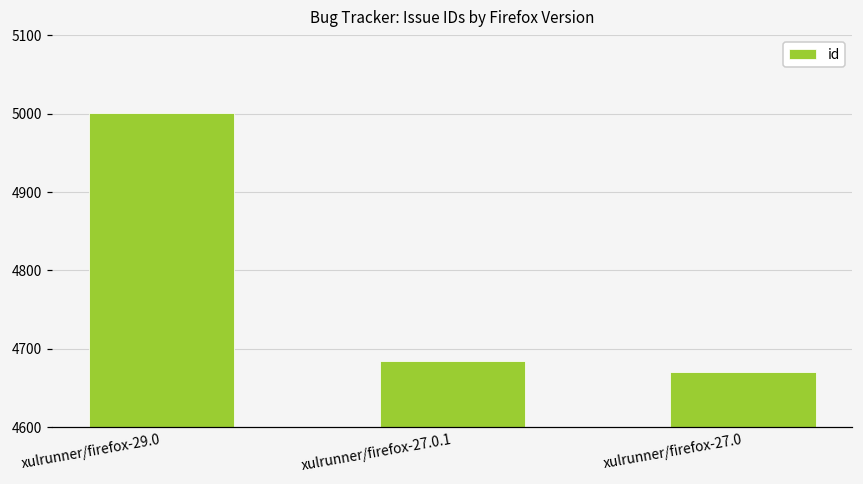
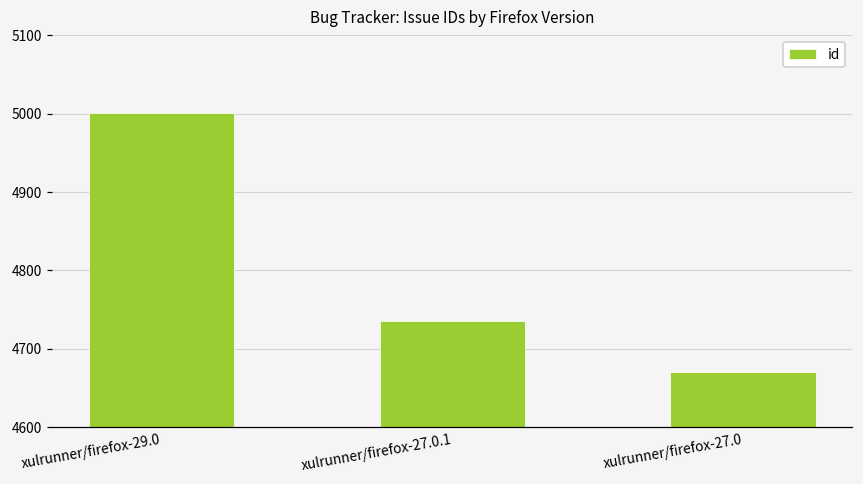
xulrunner/firefox-27.0.1: 4690 -> 4740
